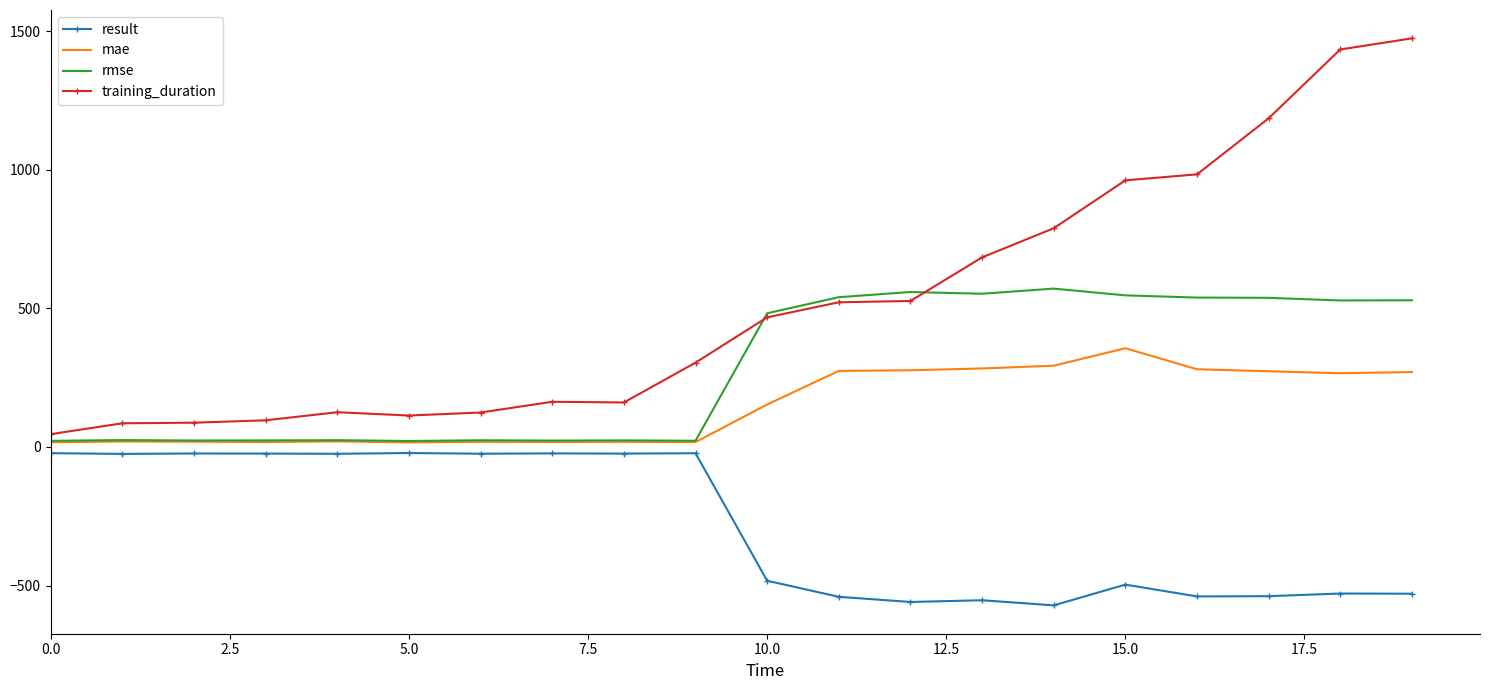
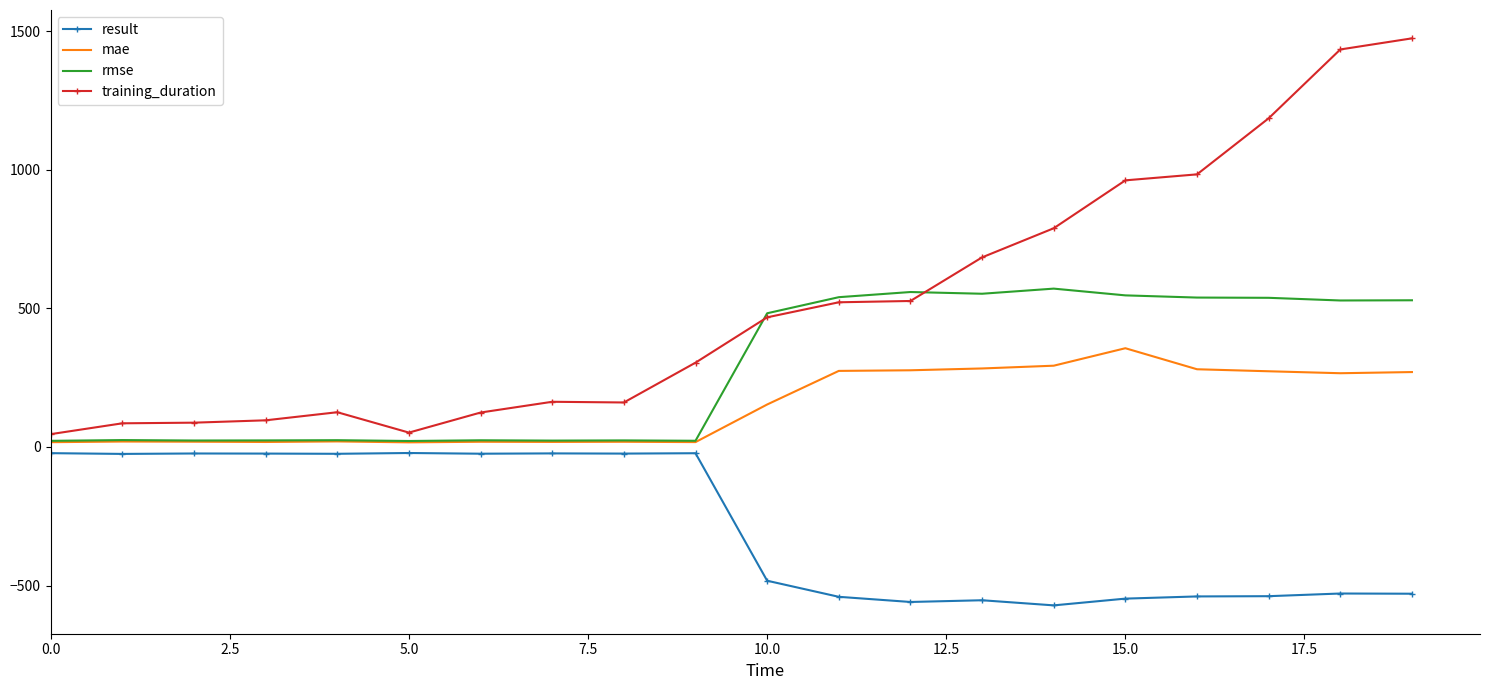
training_duration, 5.0: 110 -> 50
result, 15.0: -500 -> -550
